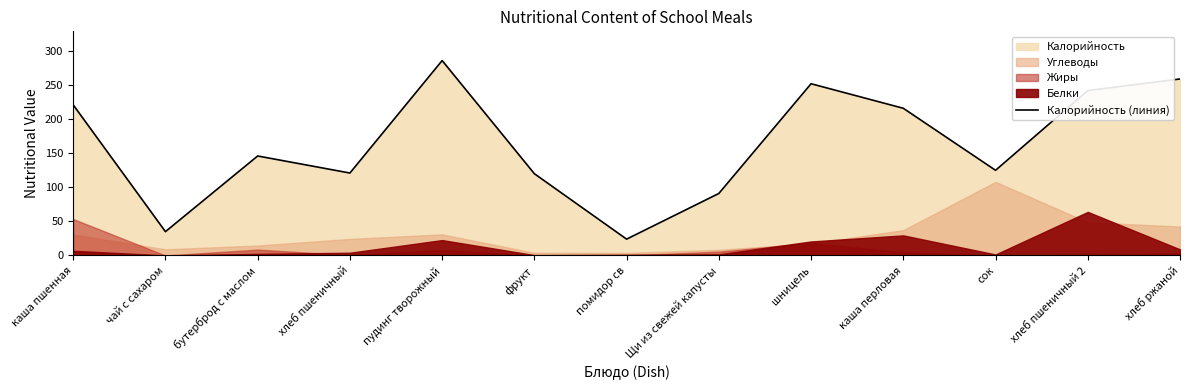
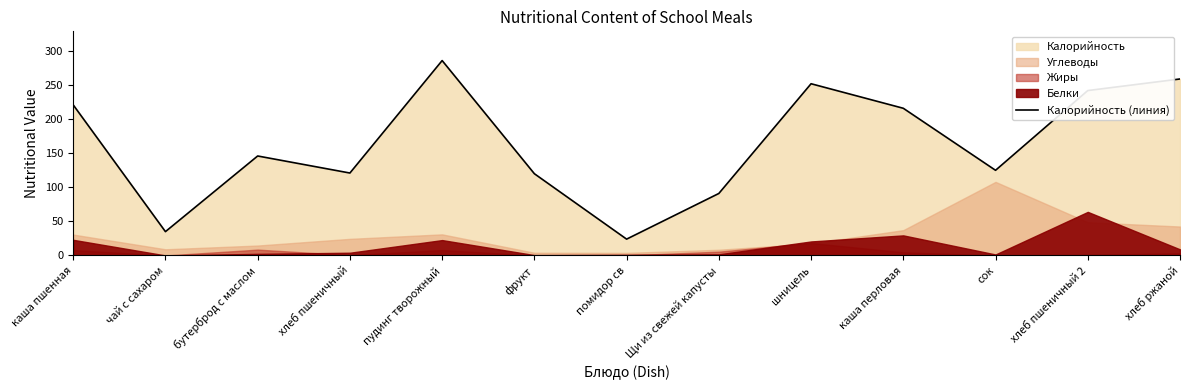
Жиры, каша пшенная: 50 -> 10
Белки, каша пшенная: 10 -> 20
